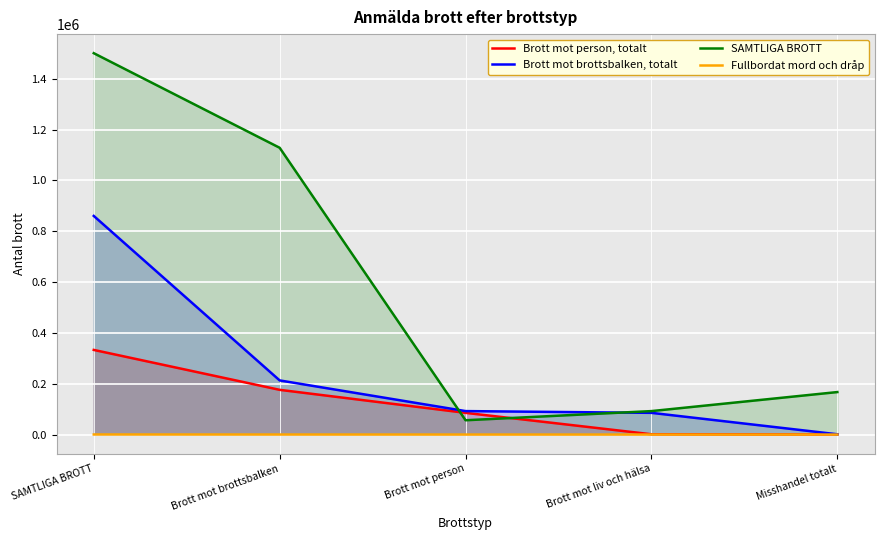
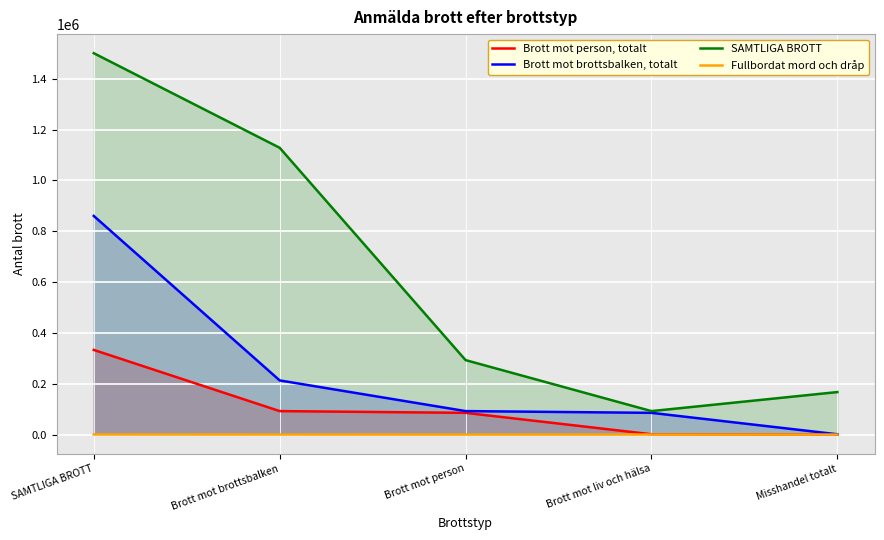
Brott mot person, totalt, Brott mot brottsbalken: 180000 -> 90000
SAMTLIGA BROTT, Brott mot person: 60000 -> 290000
